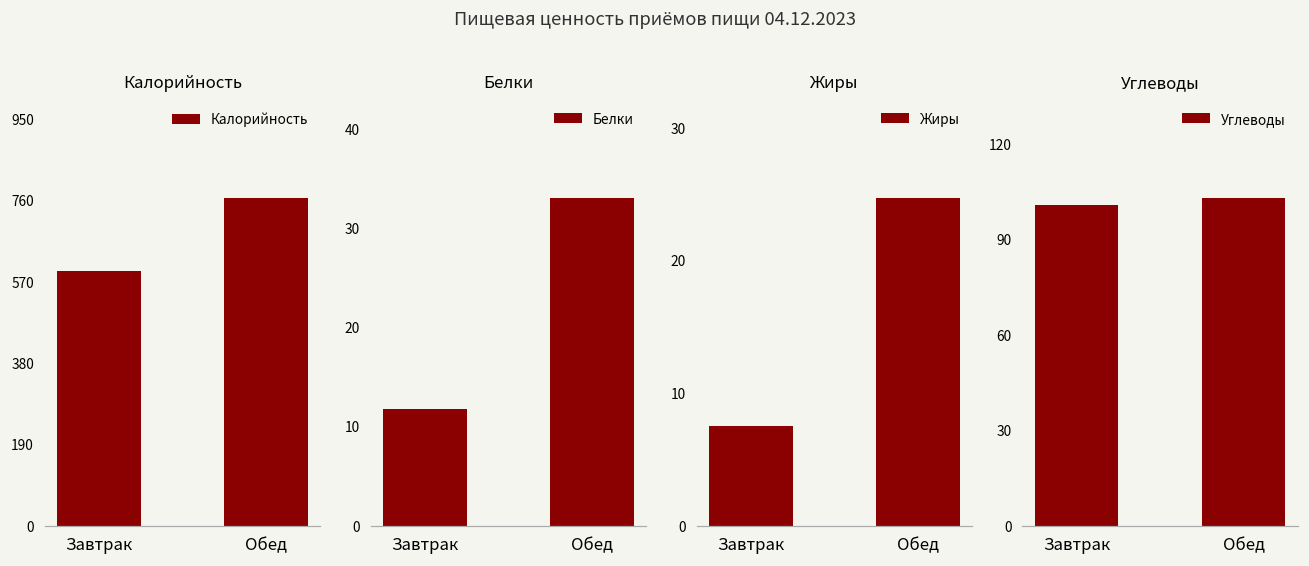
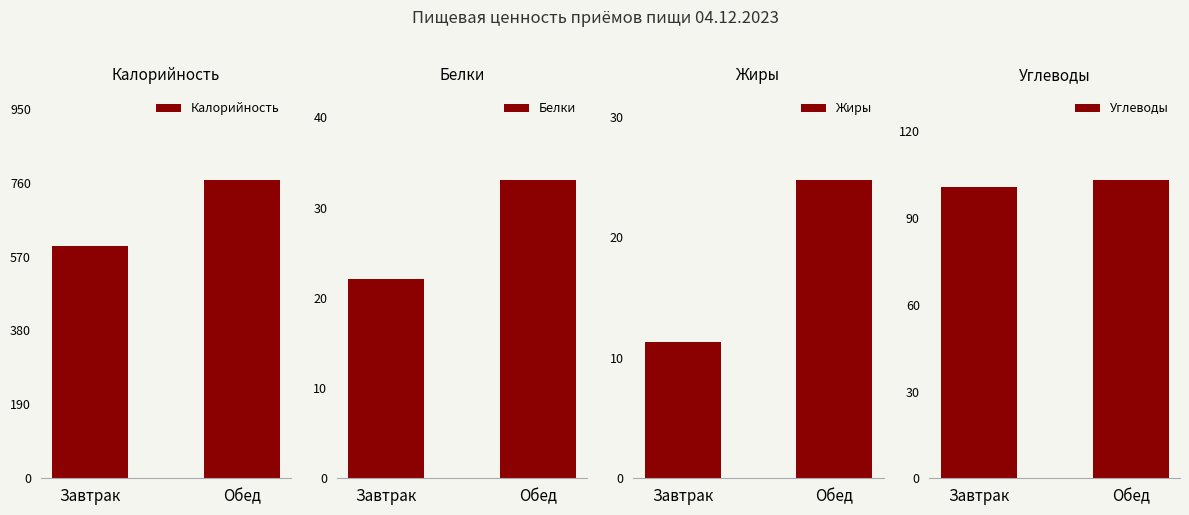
Белки, Завтрак: 12 -> 22
Жиры, Завтрак: 7.5 -> 11.3
